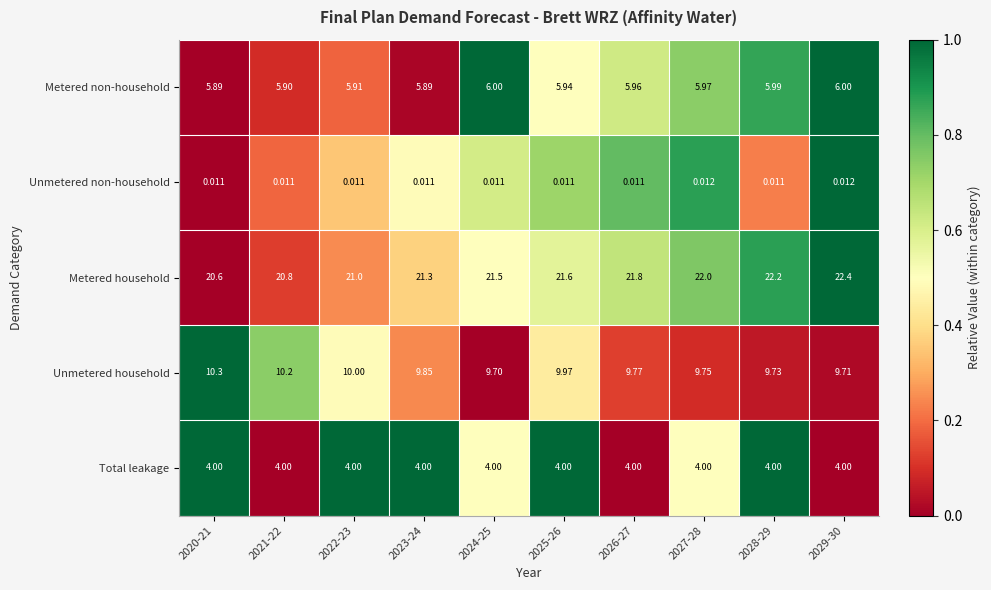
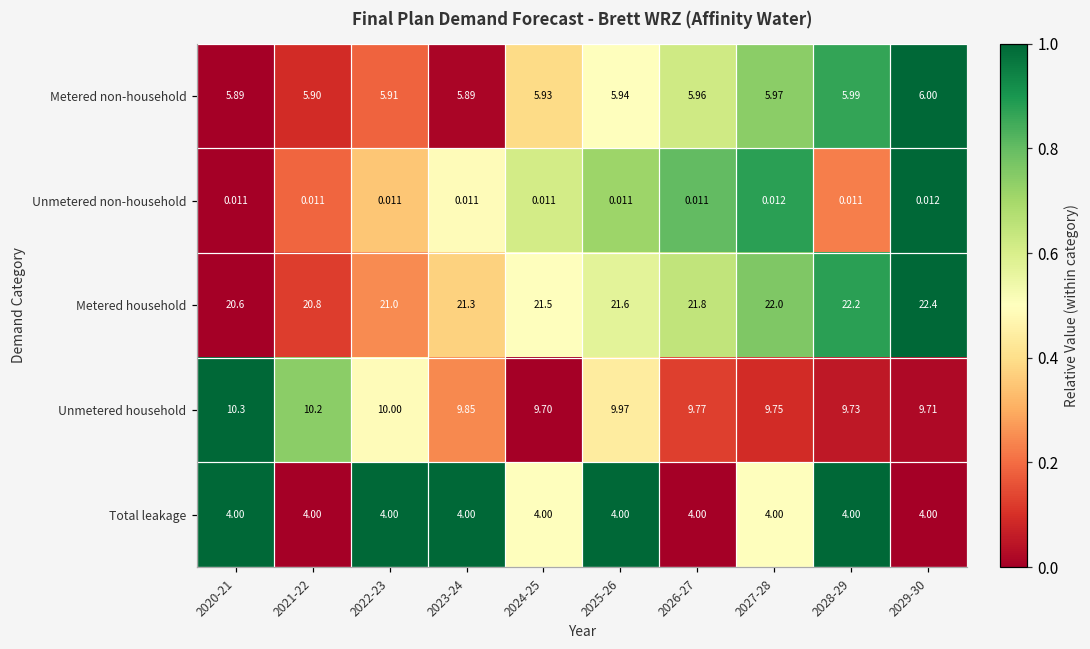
Metered non-household, 2024-25: 6.00 -> 5.93
